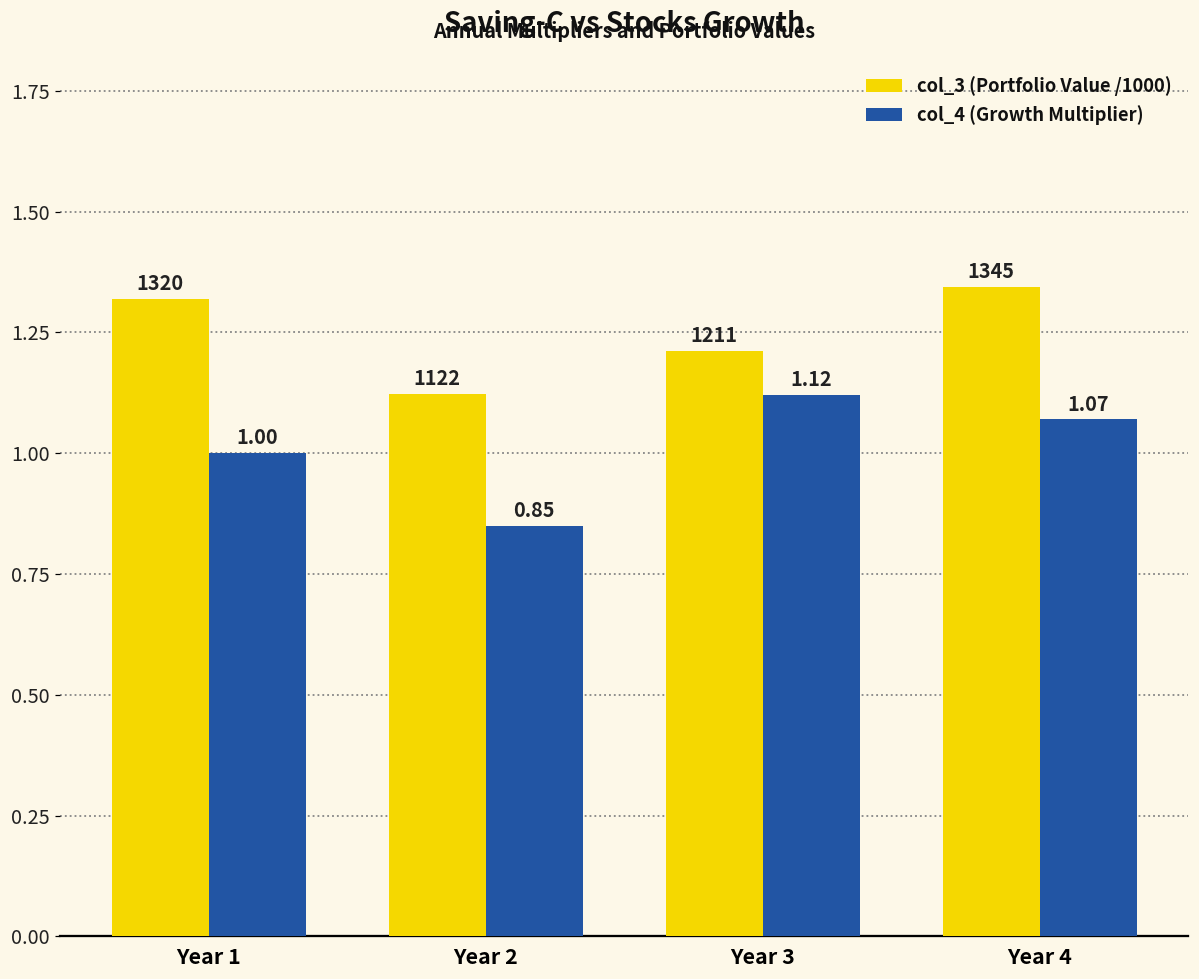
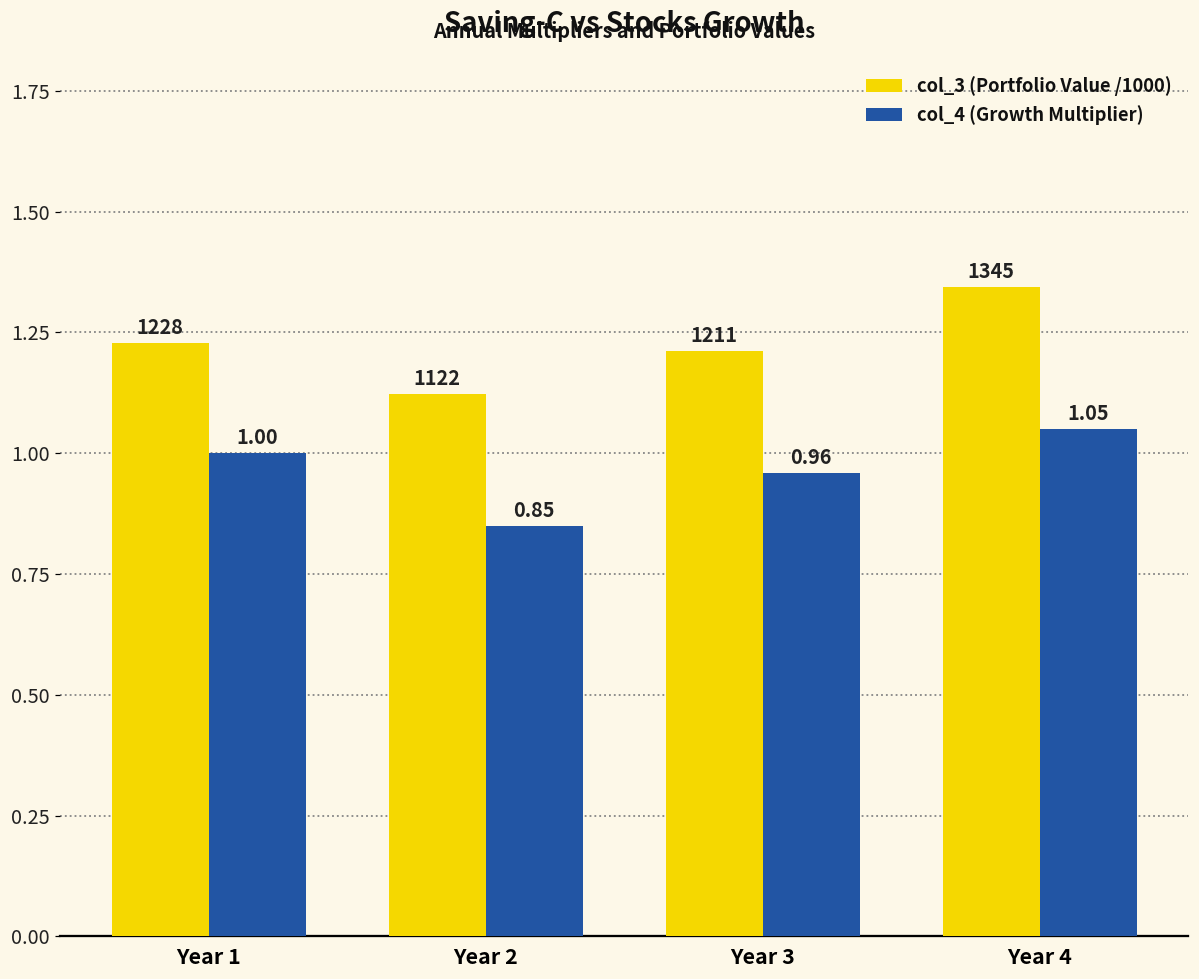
col_3 (Portfolio Value /1000), Year 1: 1320 -> 1228
col_4 (Growth Multiplier), Year 3: 1.12 -> 0.96
col_4 (Growth Multiplier), Year 4: 1.07 -> 1.05
